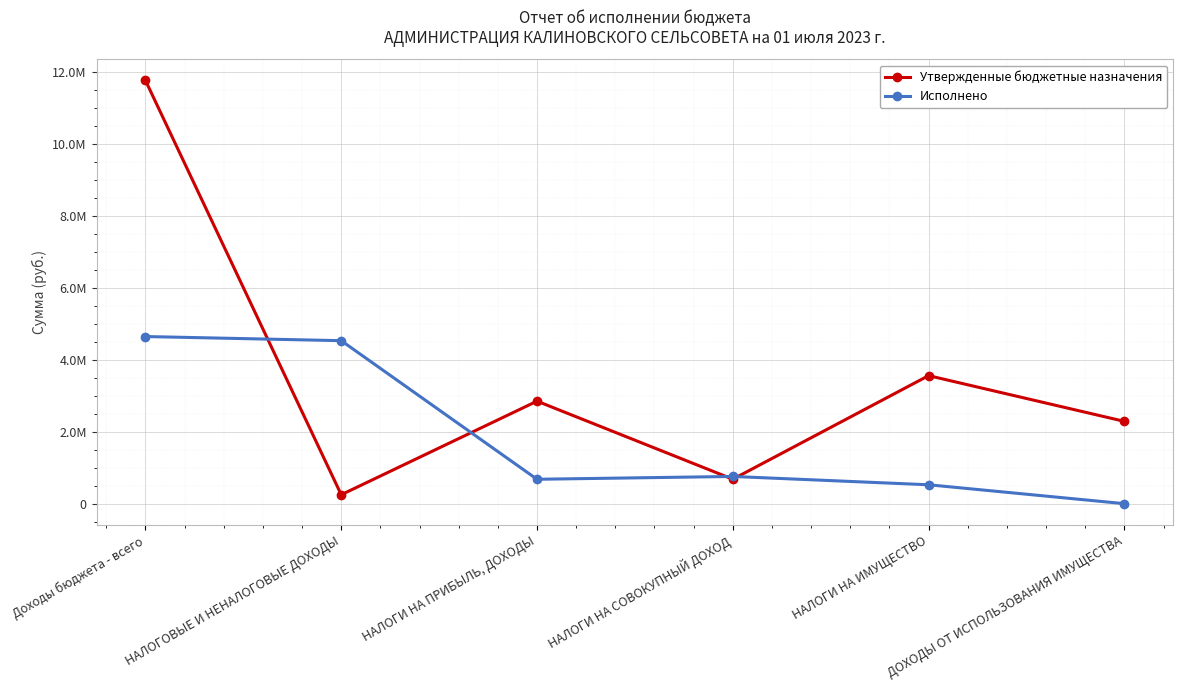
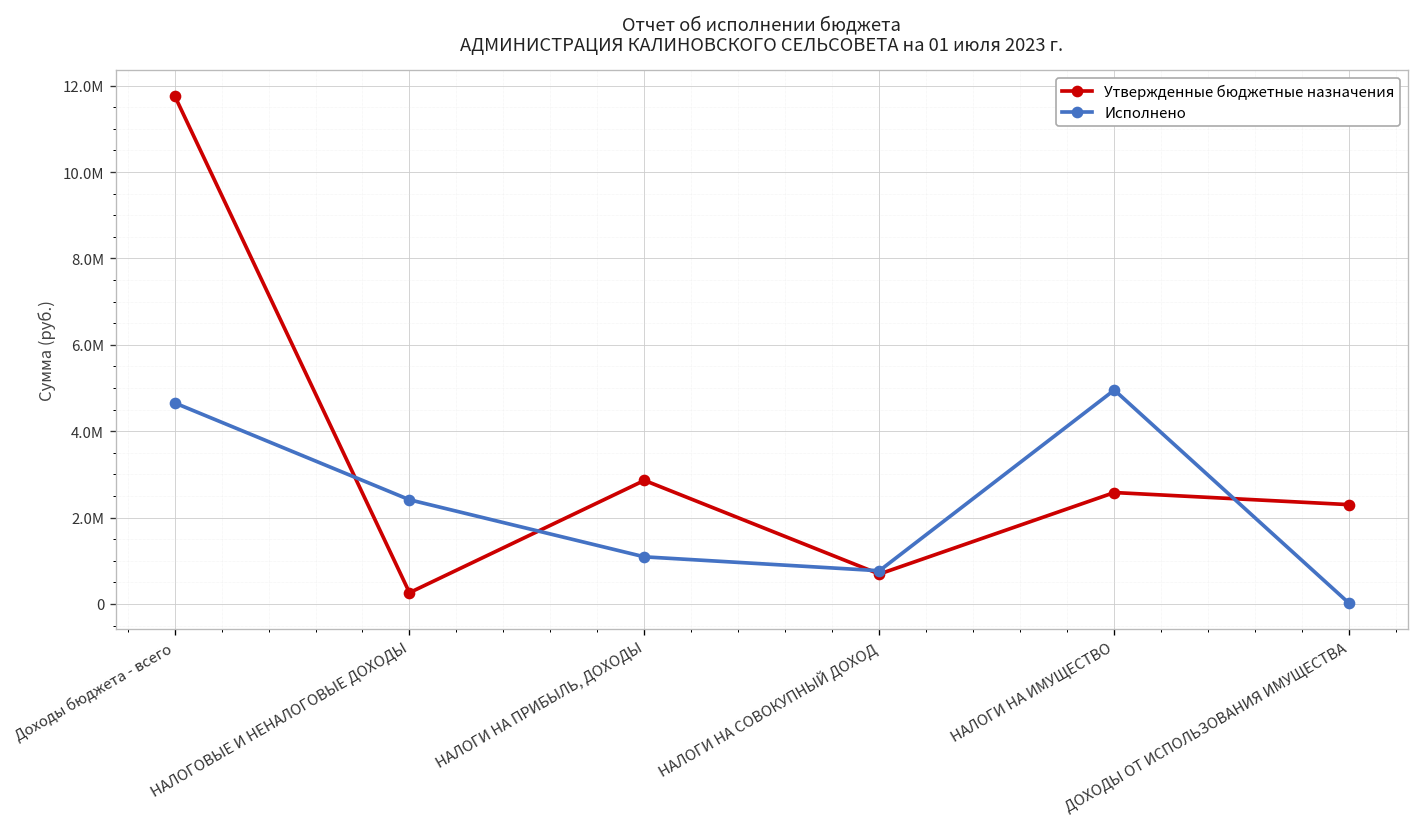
Исполнено, НАЛОГОВЫЕ И НЕНАЛОГОВЫЕ ДОХОДЫ: 4500000 -> 2400000
Исполнено, НАЛОГИ НА ПРИБЫЛЬ, ДОХОДЫ: 700000 -> 1100000
Утвержденные бюджетные назначения, НАЛОГИ НА ИМУЩЕСТВО: 3600000 -> 2600000
Исполнено, НАЛОГИ НА ИМУЩЕСТВО: 500000 -> 5000000
